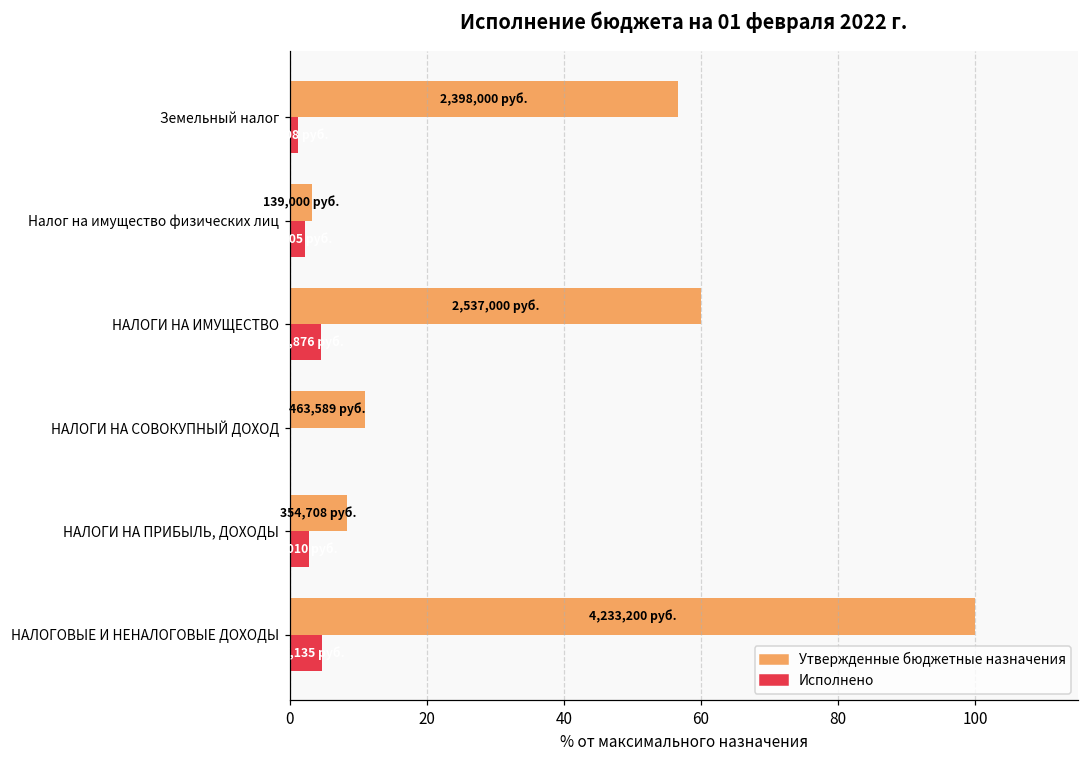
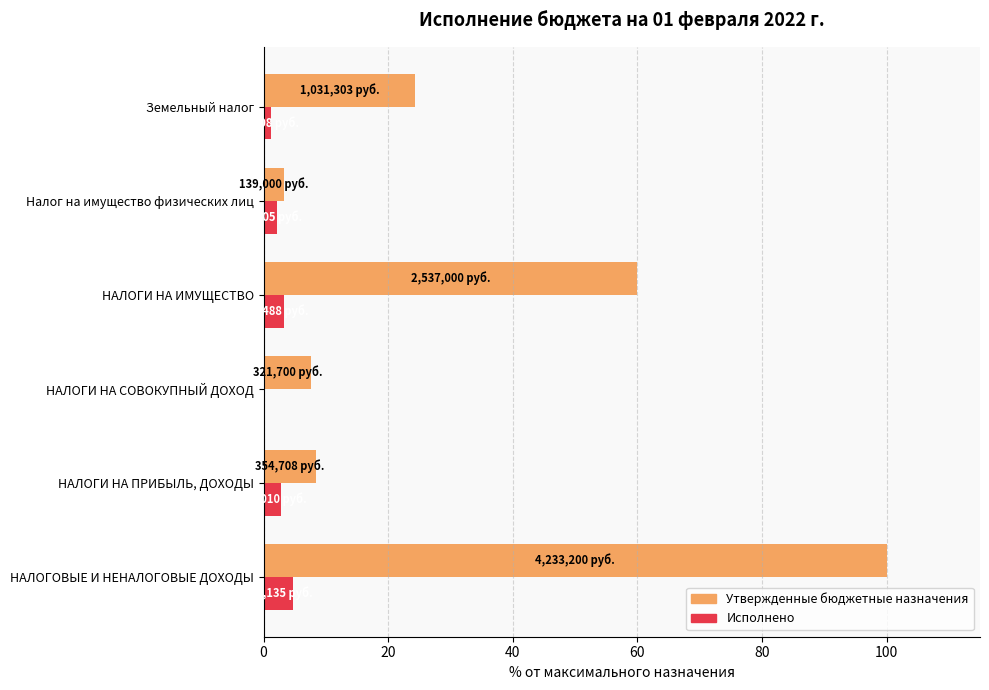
Утвержденные бюджетные назначения, Земельный налог: 2,398,000 -> 1,031,303
Исполнено, НАЛОГИ НА ИМУЩЕСТВО: 4 -> 3
Утвержденные бюджетные назначения, НАЛОГИ НА СОВОКУПНЫЙ ДОХОД: 463,589 -> 321,700
